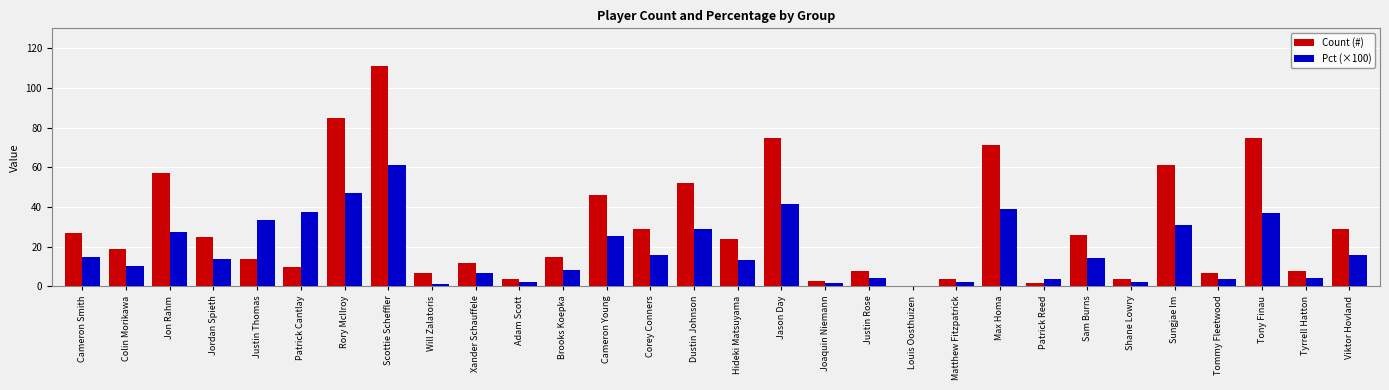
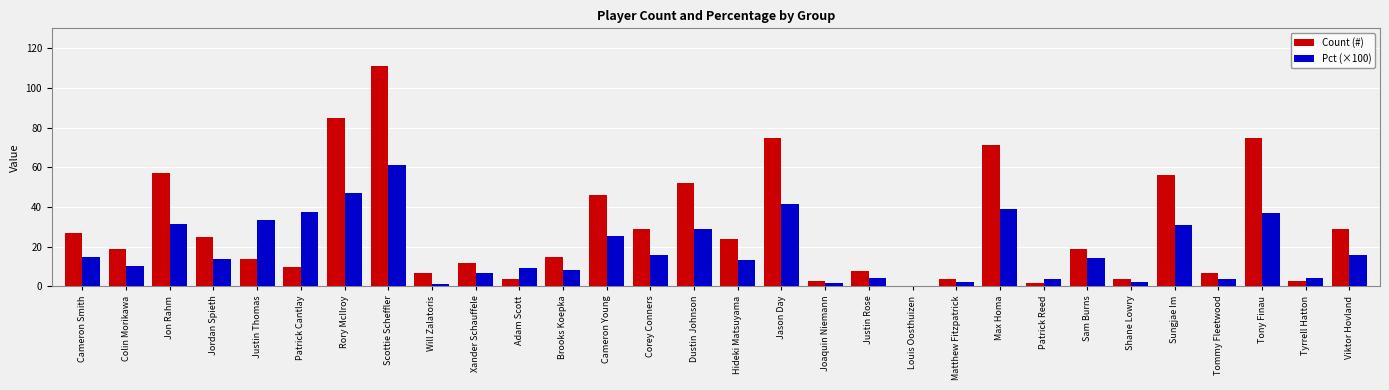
Pct (×100), Jon Rahm: 27 -> 31
Pct (×100), Adam Scott: 2 -> 9
Count (#), Sam Burns: 26 -> 19
Count (#), Sungjae Im: 61 -> 56
Count (#), Tyrrell Hatton: 8 -> 3
